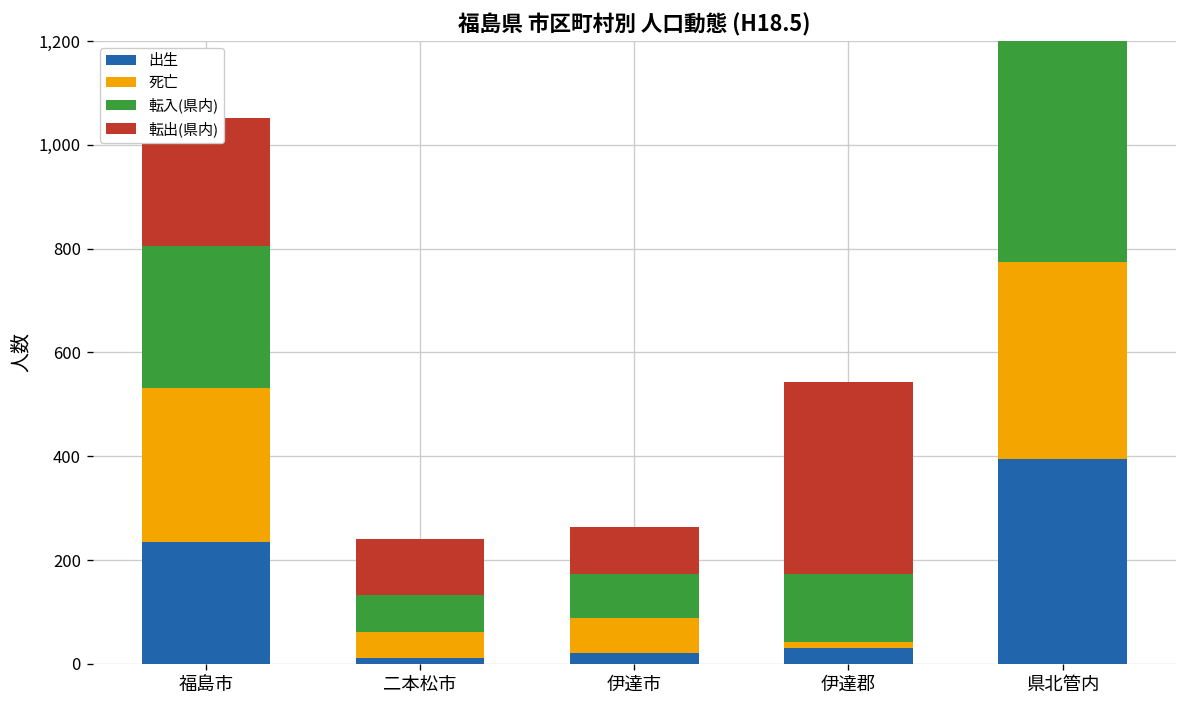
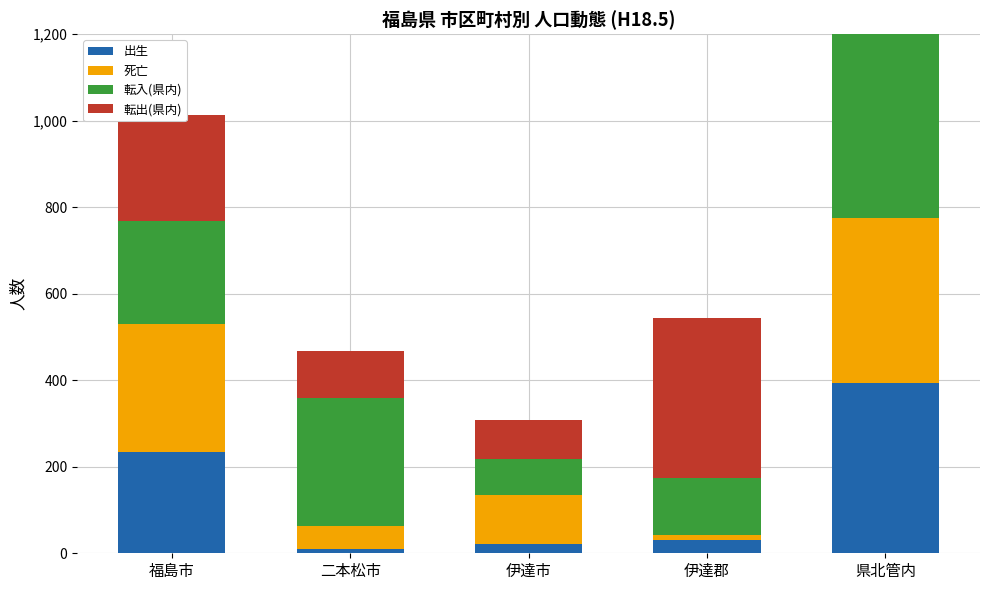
転入(県内), 福島市: 280 -> 240
転入(県内), 二本松市: 70 -> 300
死亡, 伊達市: 70 -> 110
